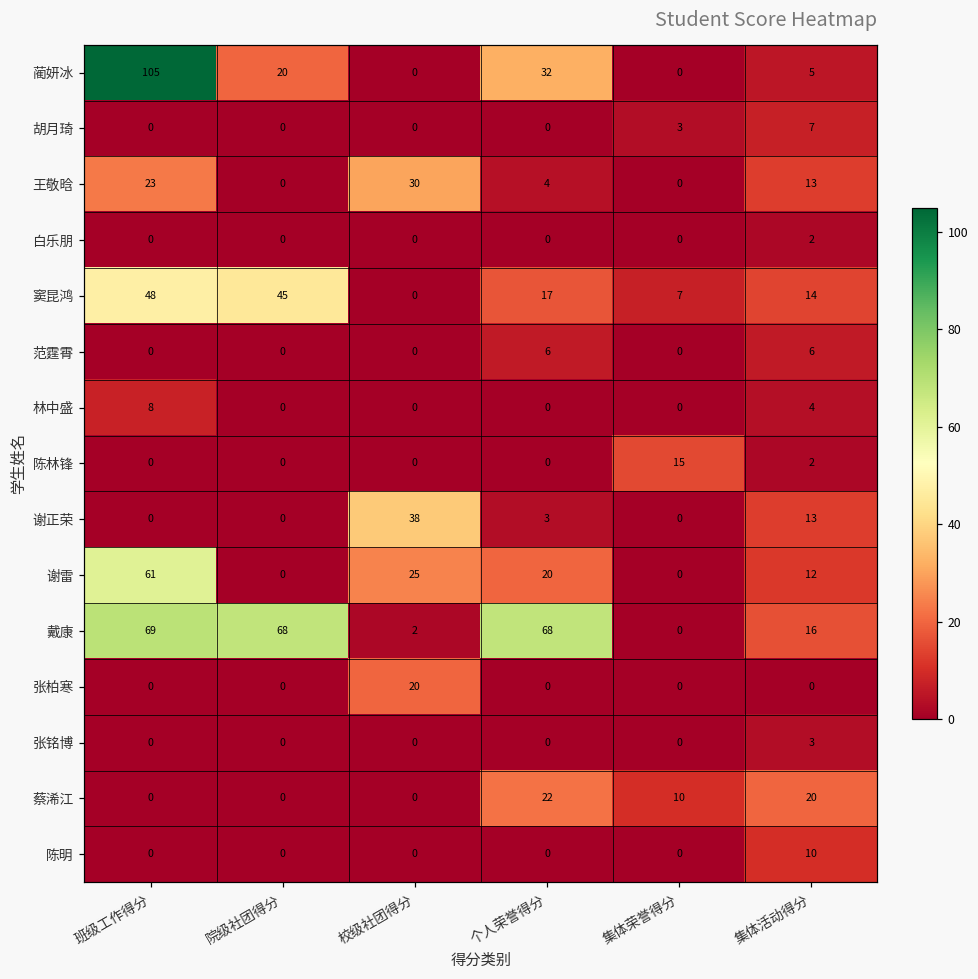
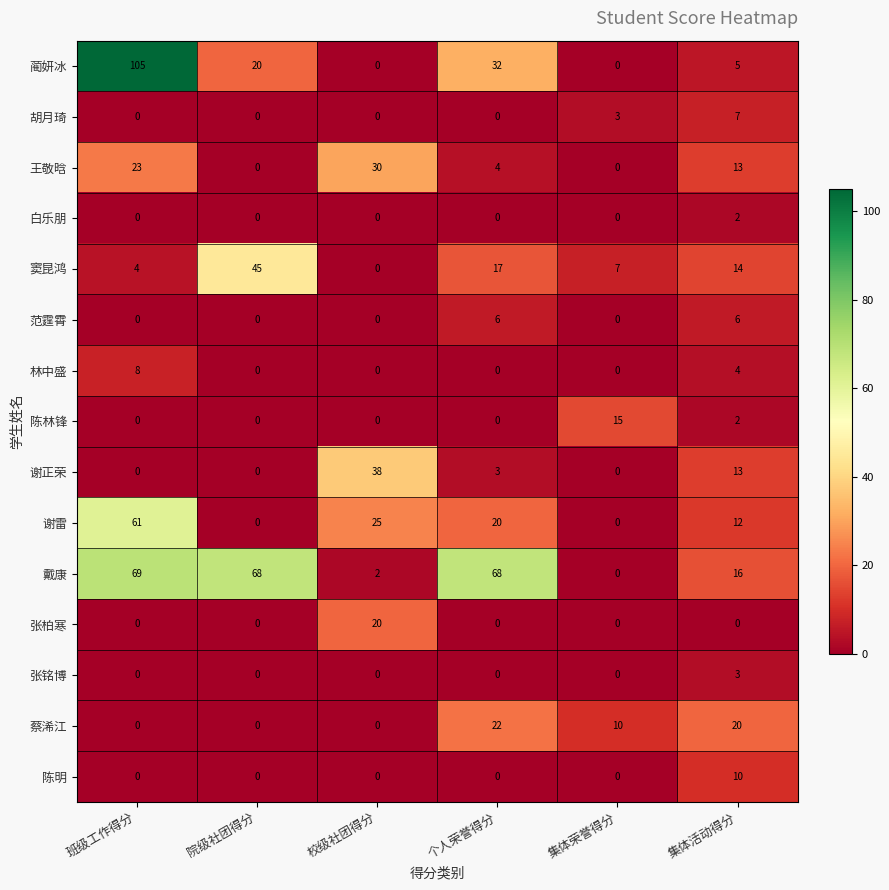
窦昆鸿, 班级工作得分: 48 -> 4
